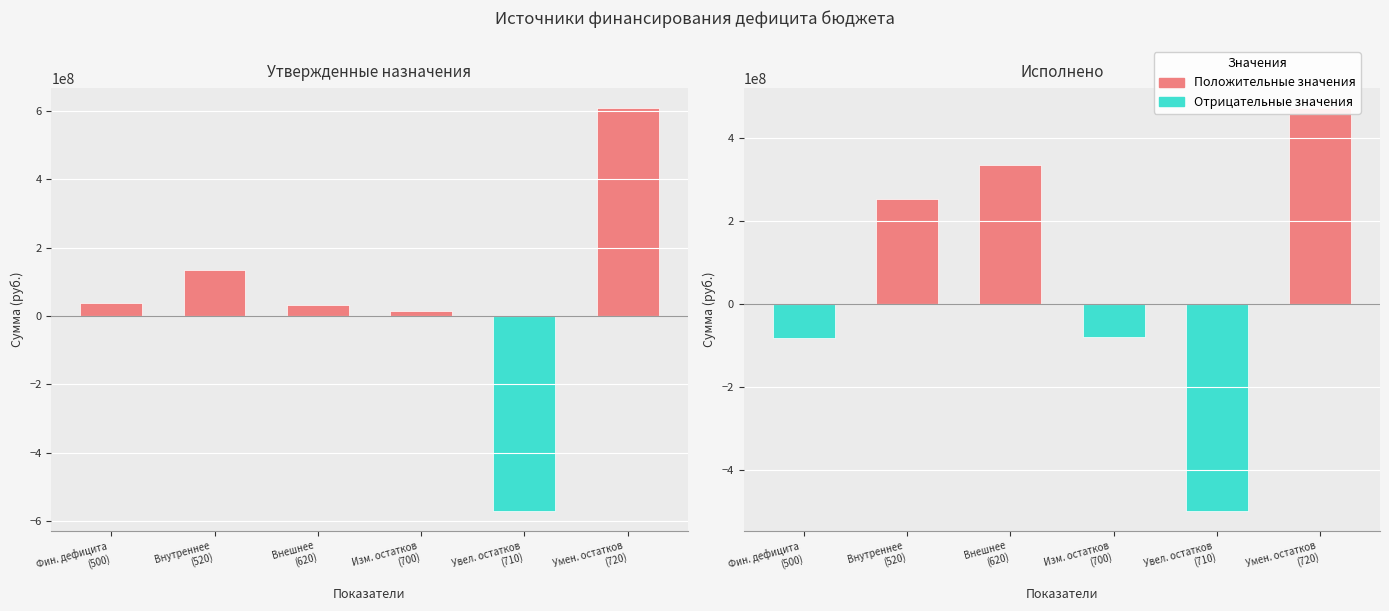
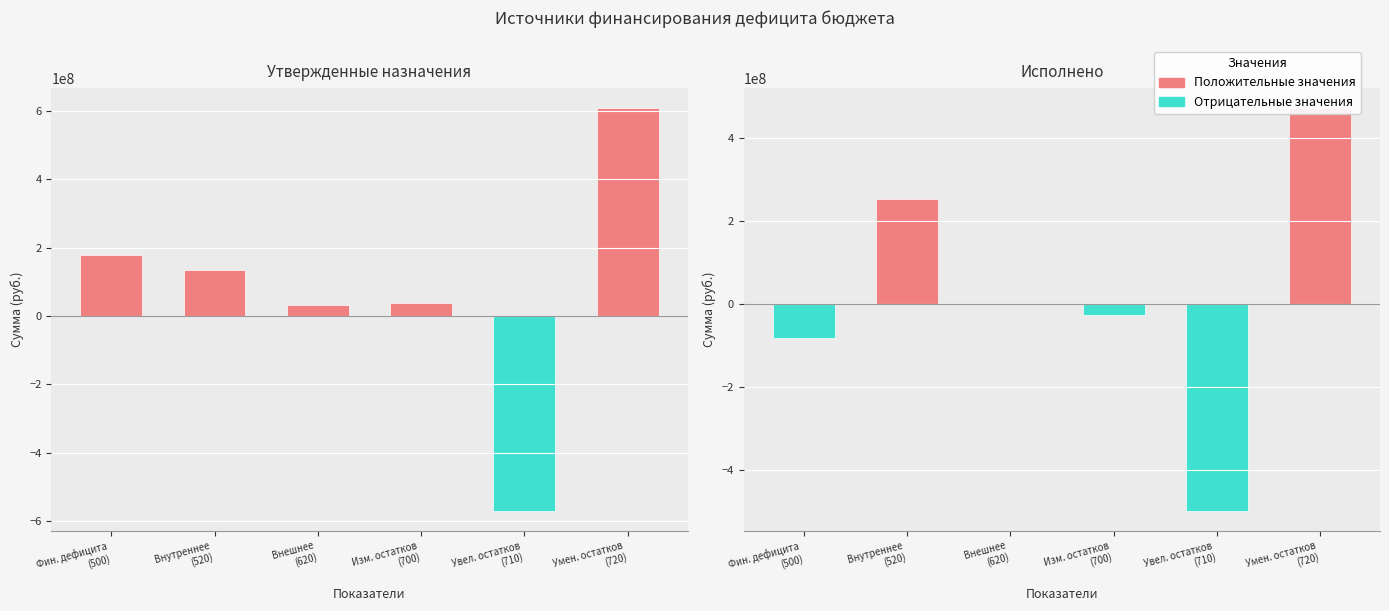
Утвержденные назначения, Фин. дефицита (500): 40000000 -> 180000000
Утвержденные назначения, Изм. остатков (700): 10000000 -> 40000000
Исполнено, Внешнее (620): 340000000 -> 0
Исполнено, Изм. остатков (700): -80000000 -> -30000000
